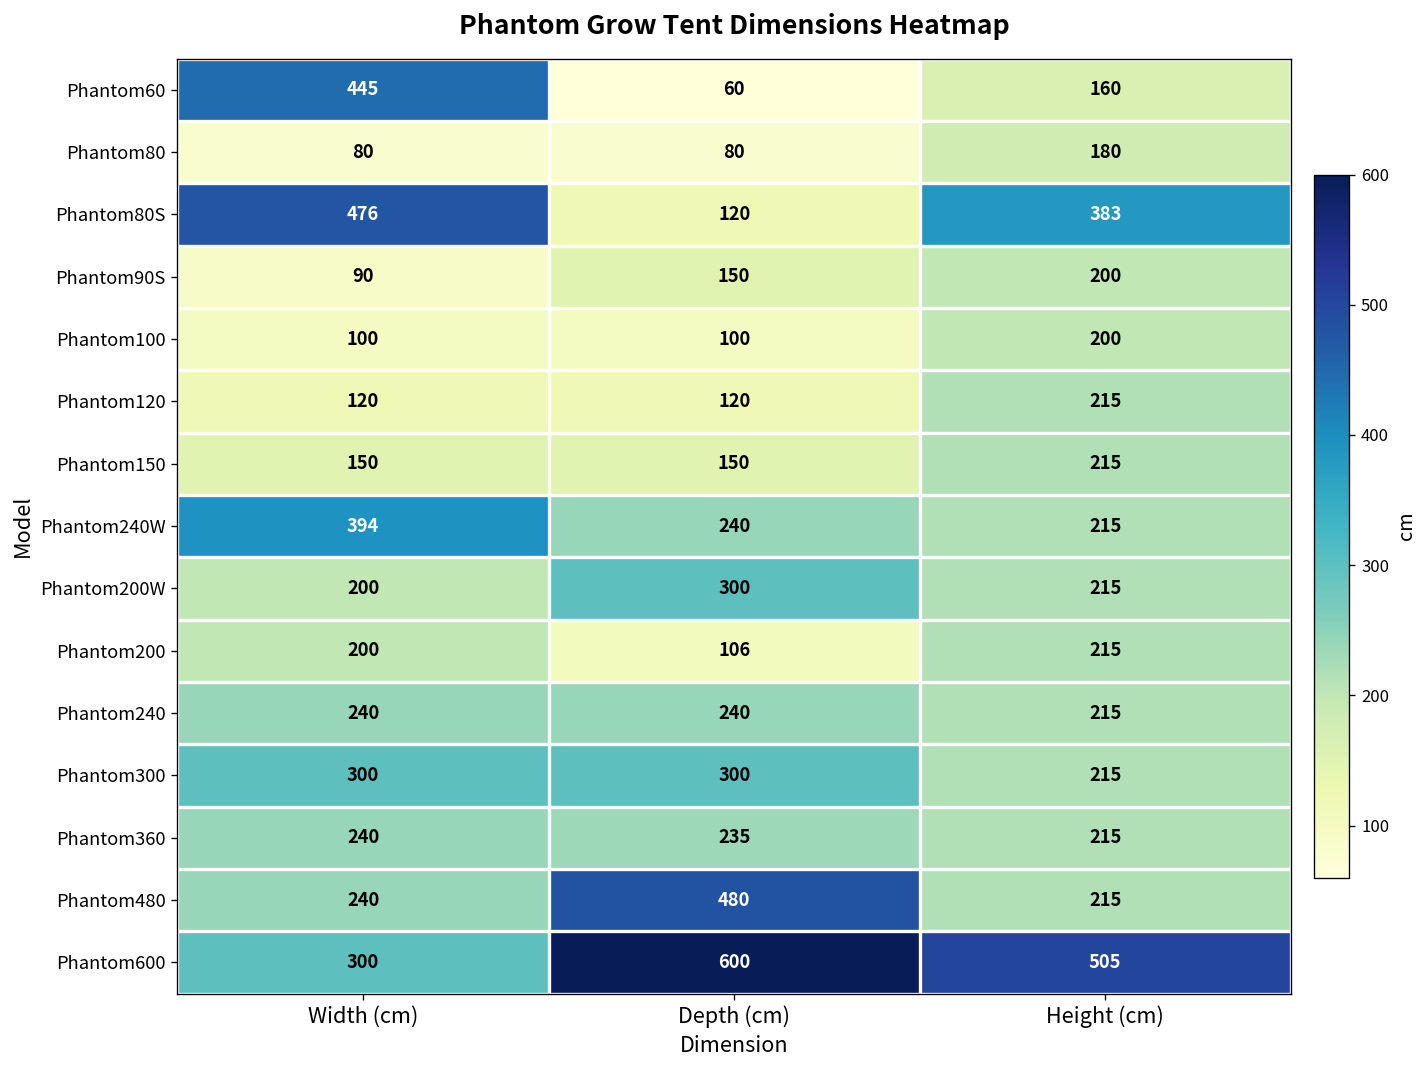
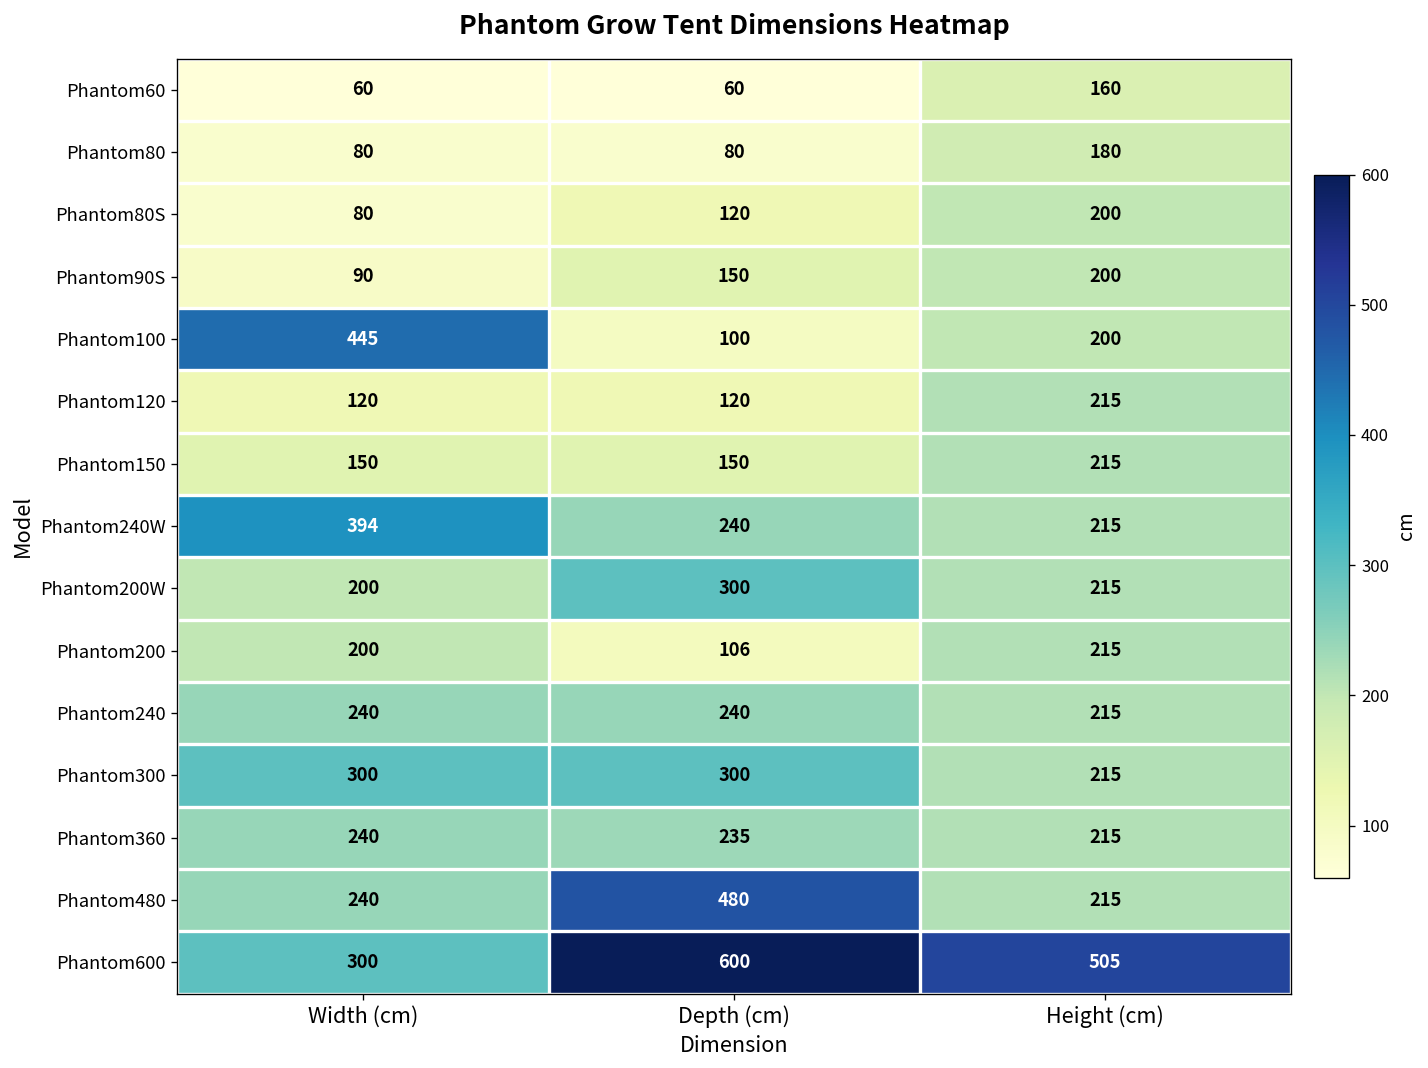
Phantom60, Width (cm): 445 -> 60
Phantom80S, Width (cm): 476 -> 80
Phantom80S, Height (cm): 383 -> 200
Phantom100, Width (cm): 100 -> 445
